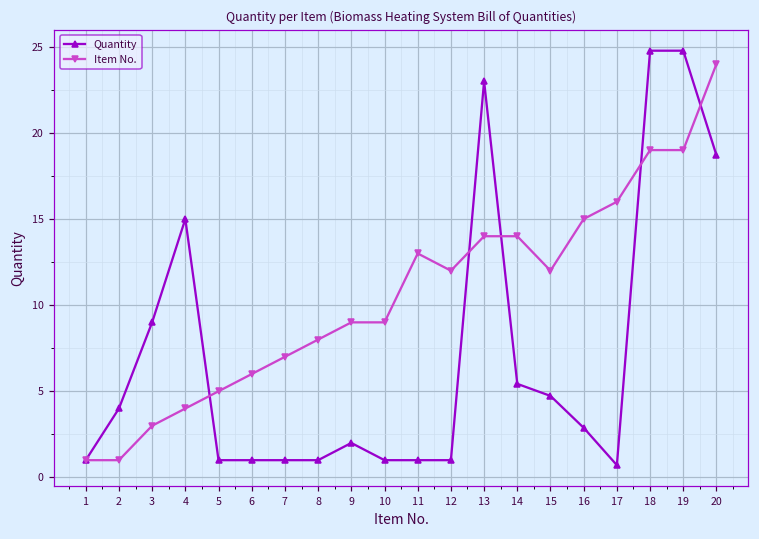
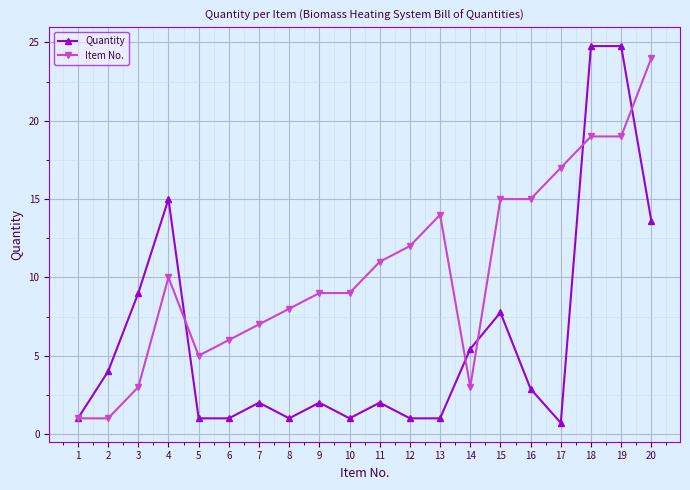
Item No., 4: 4 -> 10
Quantity, 7: 1 -> 2
Quantity, 11: 1 -> 2
Item No., 11: 13 -> 11
Quantity, 13: 23 -> 1
Item No., 14: 14 -> 3
Quantity, 15: 4.7 -> 7.8
Item No., 15: 12 -> 15
Item No., 17: 16 -> 17
Quantity, 20: 18.7 -> 13.6
